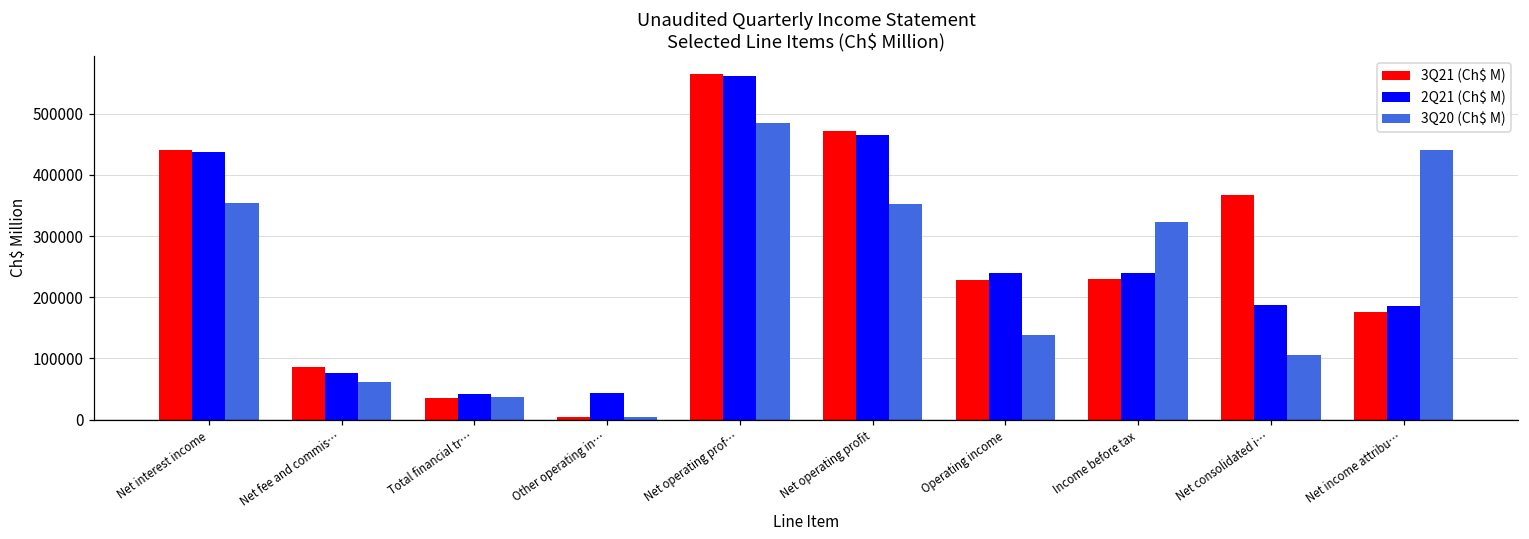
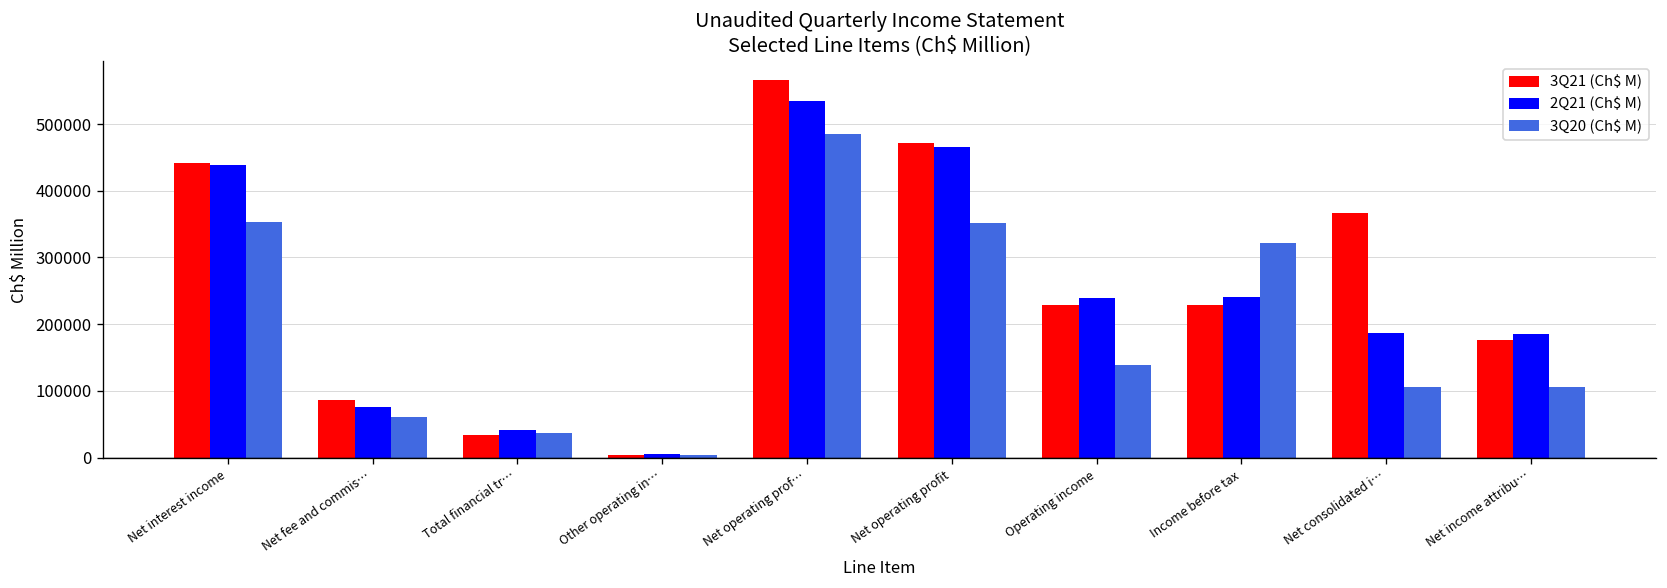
2Q21 (Ch$ M), Other operating in…: 40000 -> 10000
2Q21 (Ch$ M), Net operating prof…: 560000 -> 530000
3Q20 (Ch$ M), Net income attribu…: 440000 -> 110000
